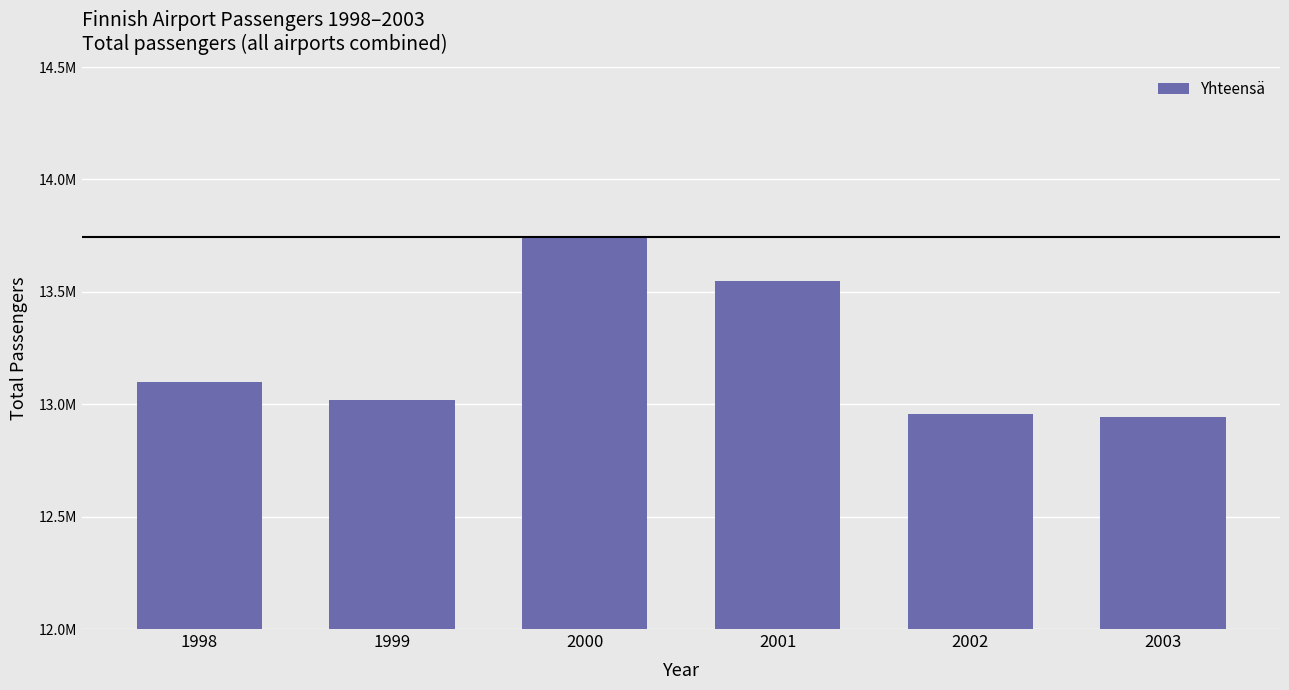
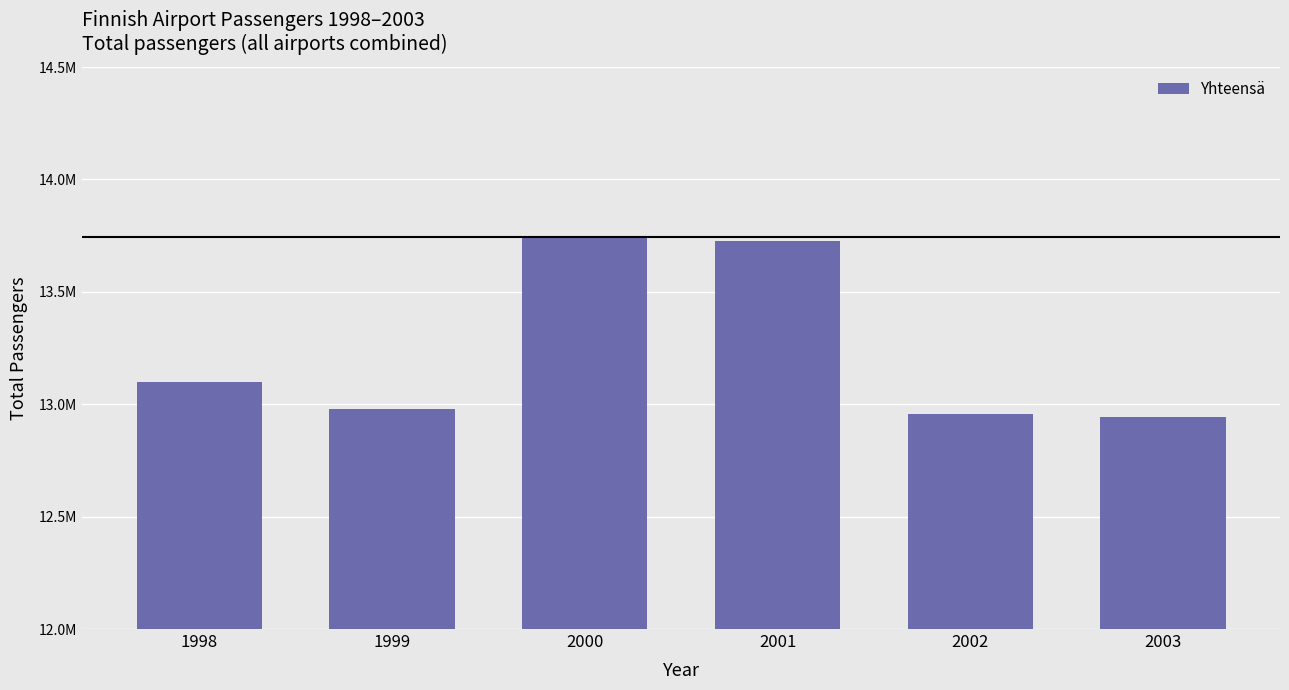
1999: 13020000 -> 12980000
2001: 13550000 -> 13730000
